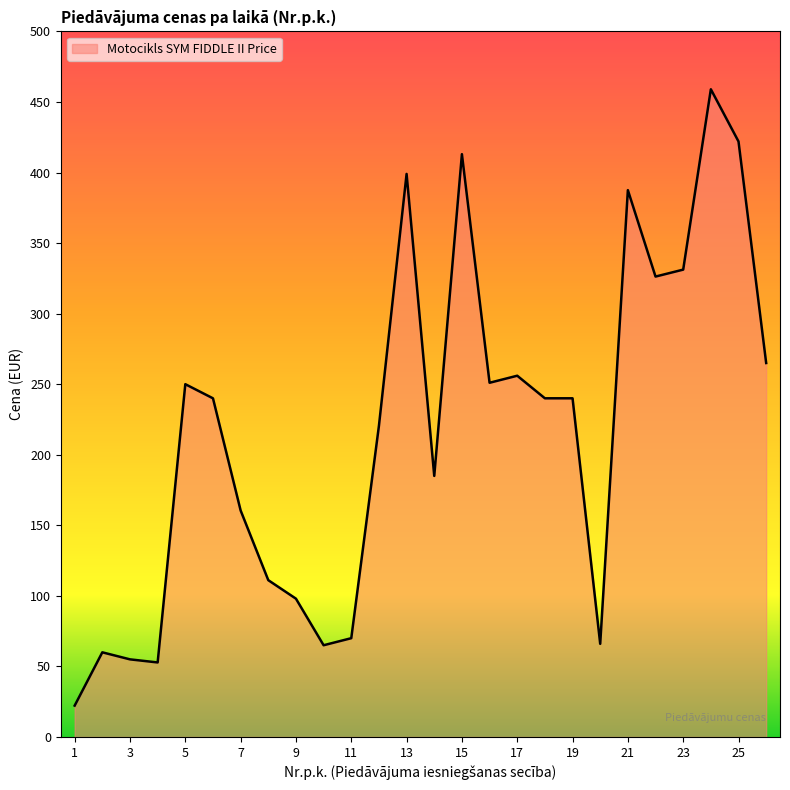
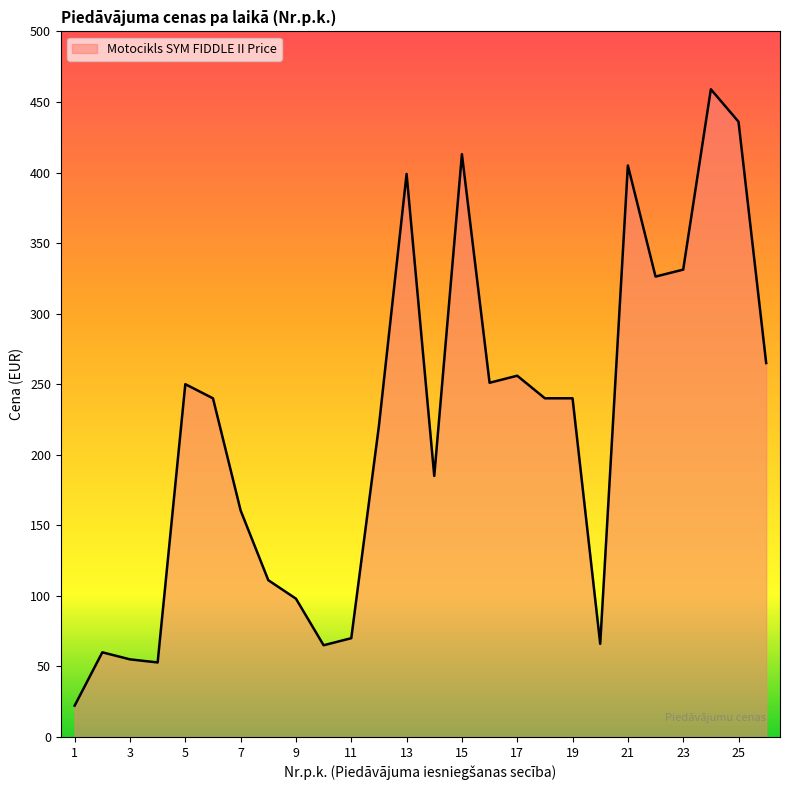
21: 388 -> 405
25: 422 -> 436
